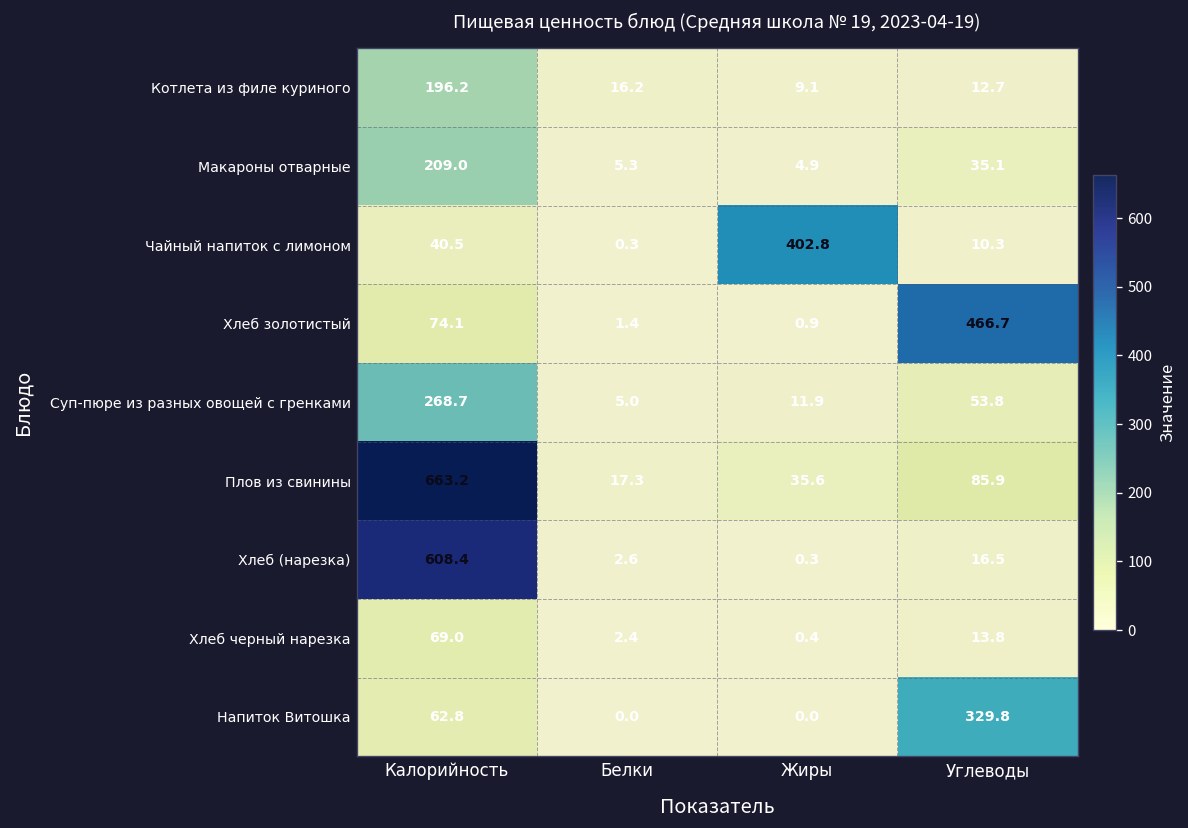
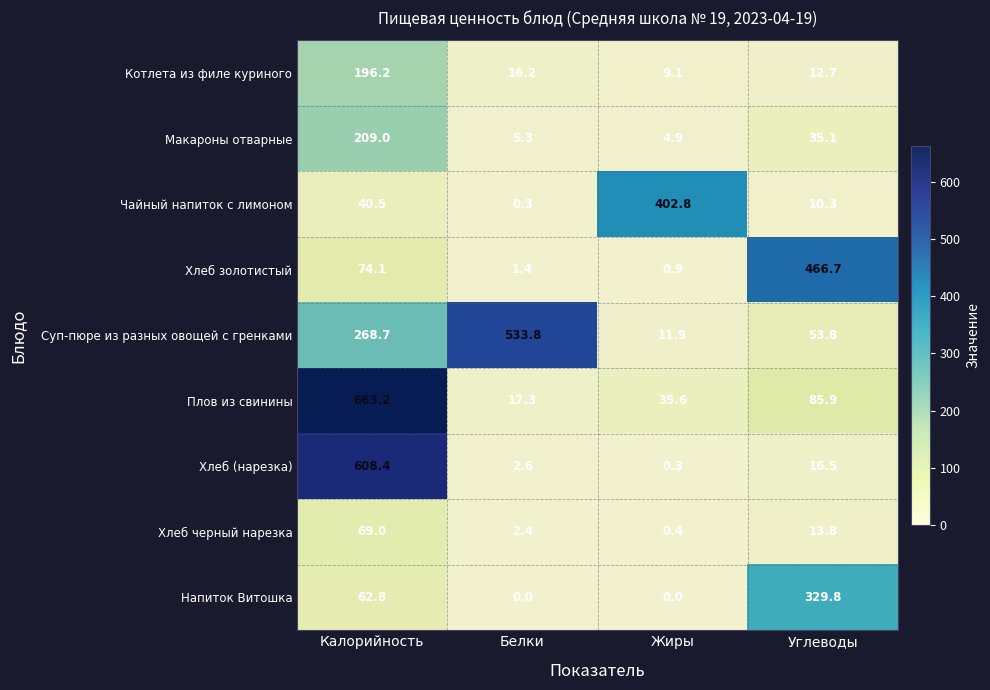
Суп-пюре из разных овощей с гренками, Белки: 5.0 -> 533.8
